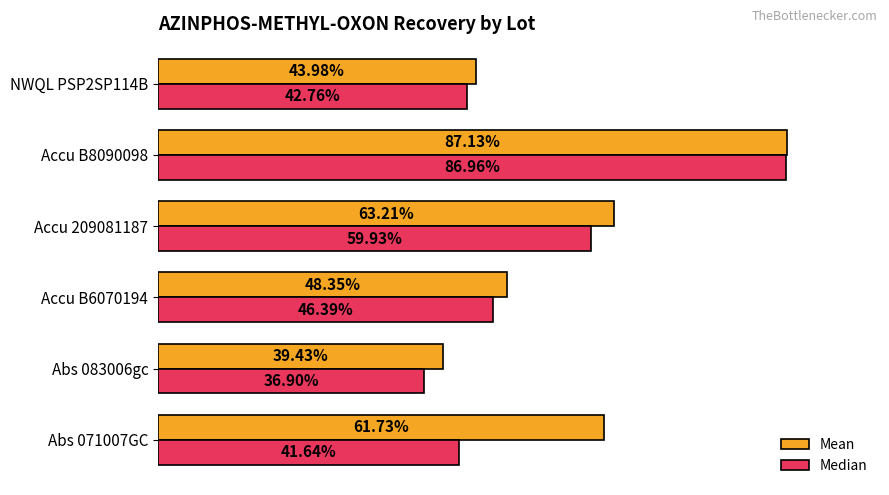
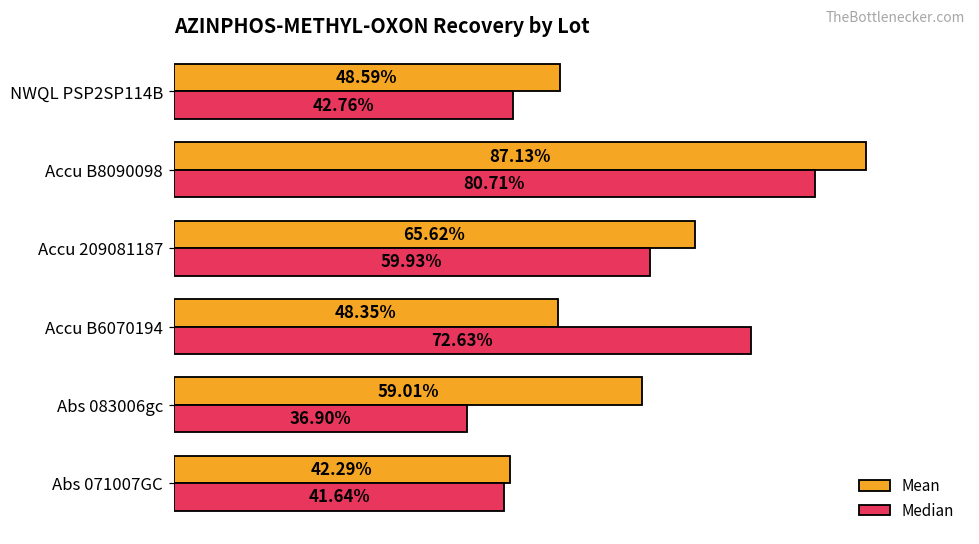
Mean, NWQL PSP2SP114B: 43.98% -> 48.59%
Median, Accu B8090098: 86.96% -> 80.71%
Mean, Accu 209081187: 63.21% -> 65.62%
Median, Accu B6070194: 46.39% -> 72.63%
Mean, Abs 083006gc: 39.43% -> 59.01%
Mean, Abs 071007GC: 61.73% -> 42.29%
